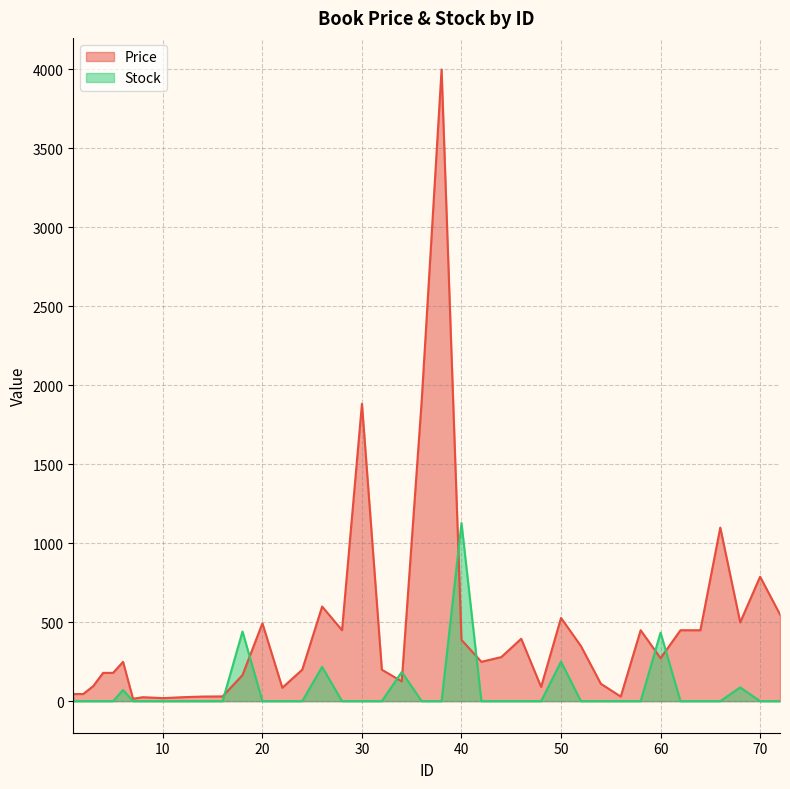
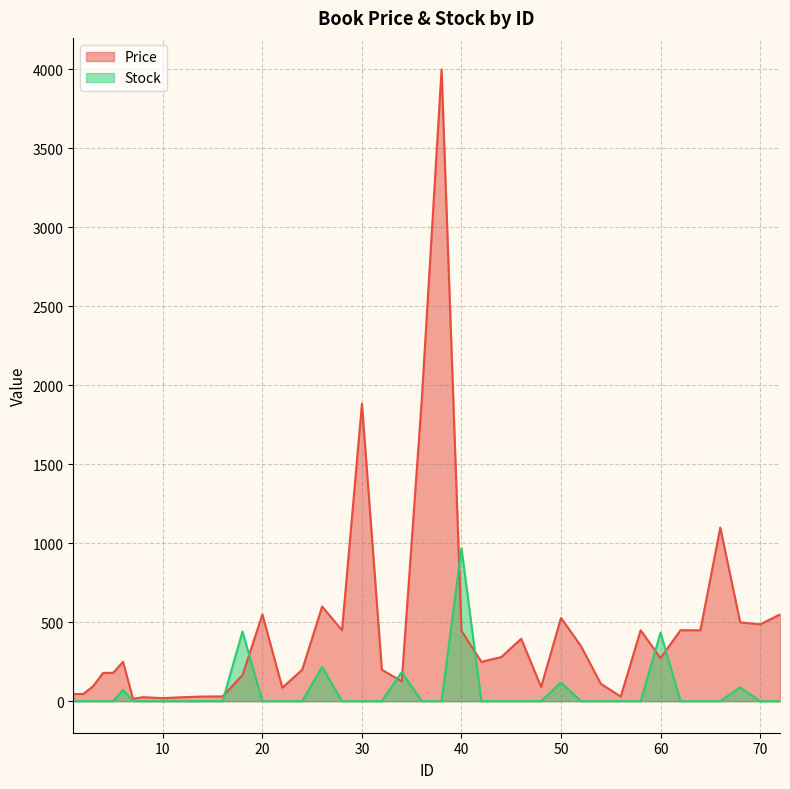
Price, 20: 490 -> 550
Price, 40: 390 -> 450
Stock, 40: 1130 -> 970
Stock, 50: 250 -> 120
Price, 70: 790 -> 490
